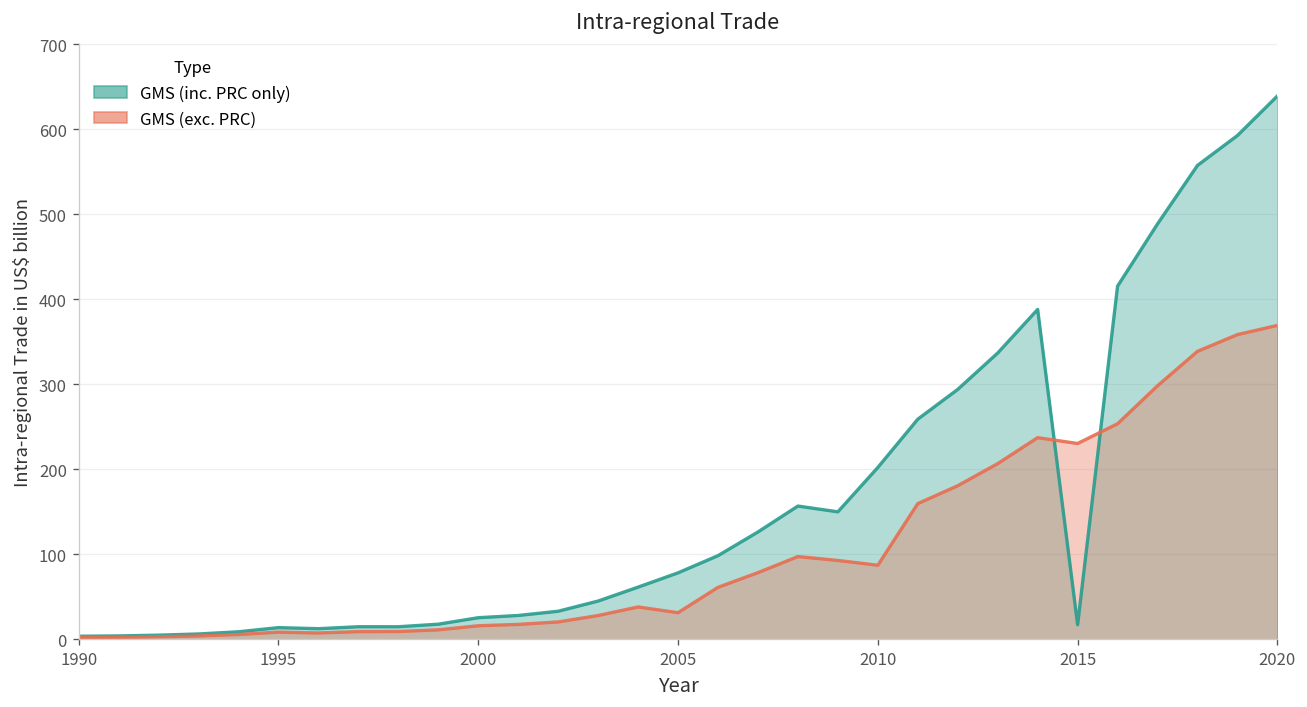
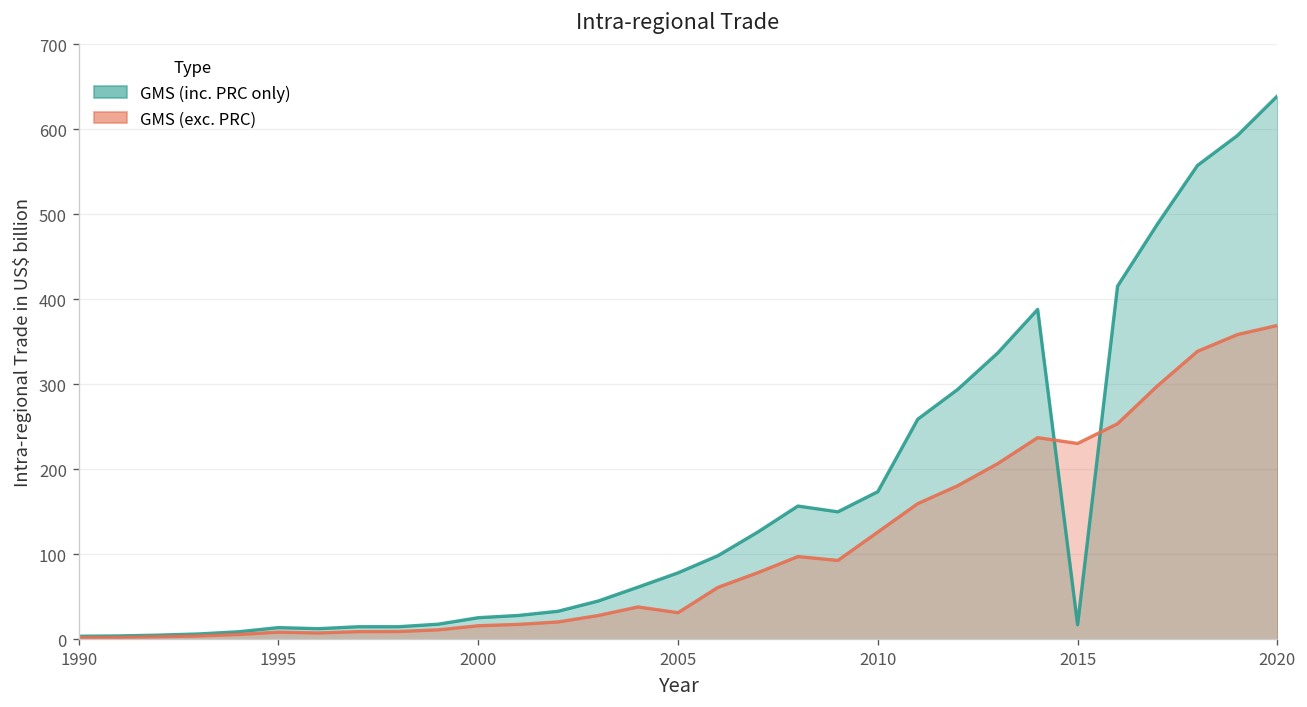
GMS (inc. PRC only), 2010: 200 -> 170
GMS (exc. PRC), 2010: 90 -> 130
